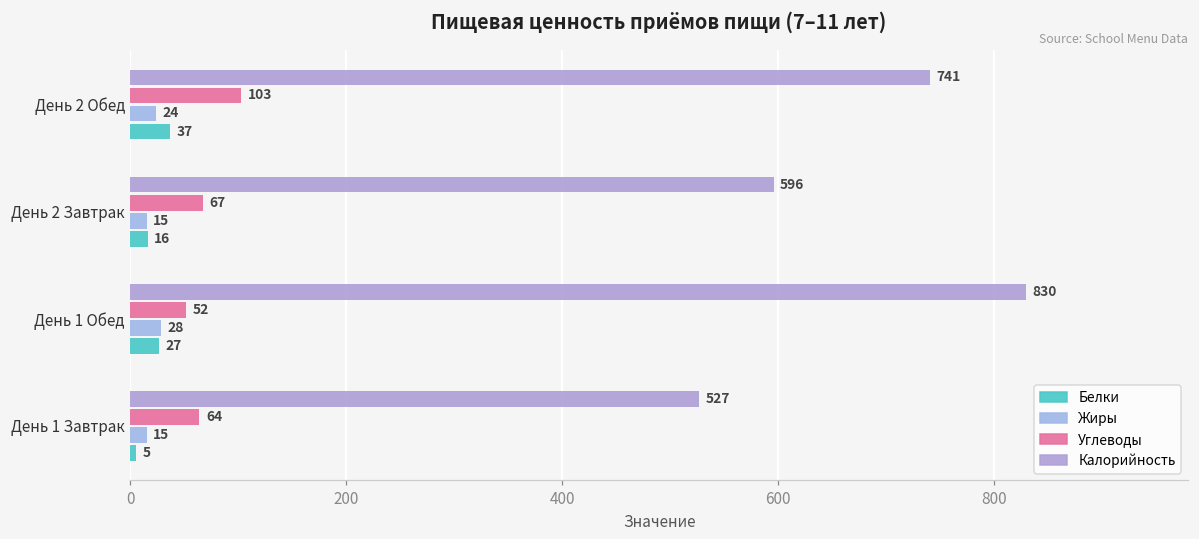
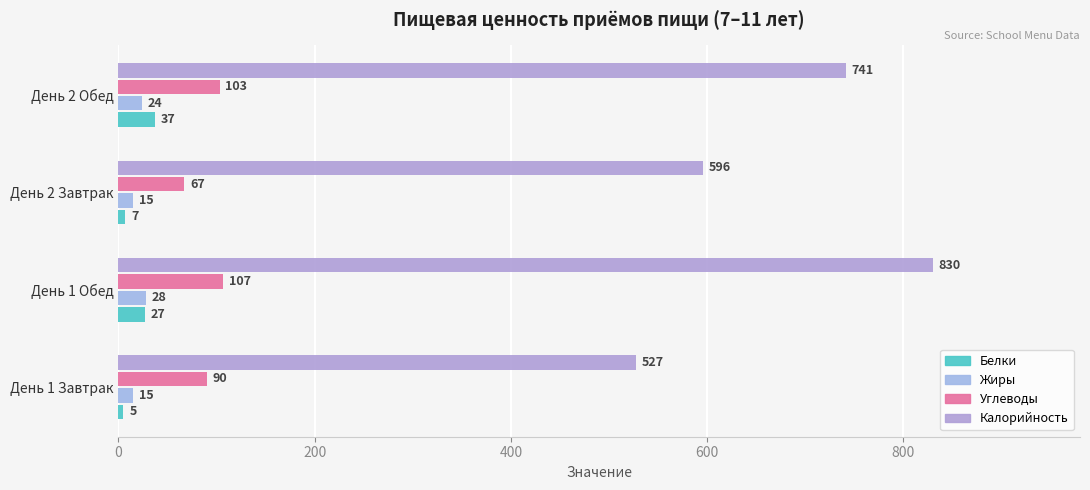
Белки, День 2 Завтрак: 16 -> 7
Углеводы, День 1 Обед: 52 -> 107
Углеводы, День 1 Завтрак: 64 -> 90
